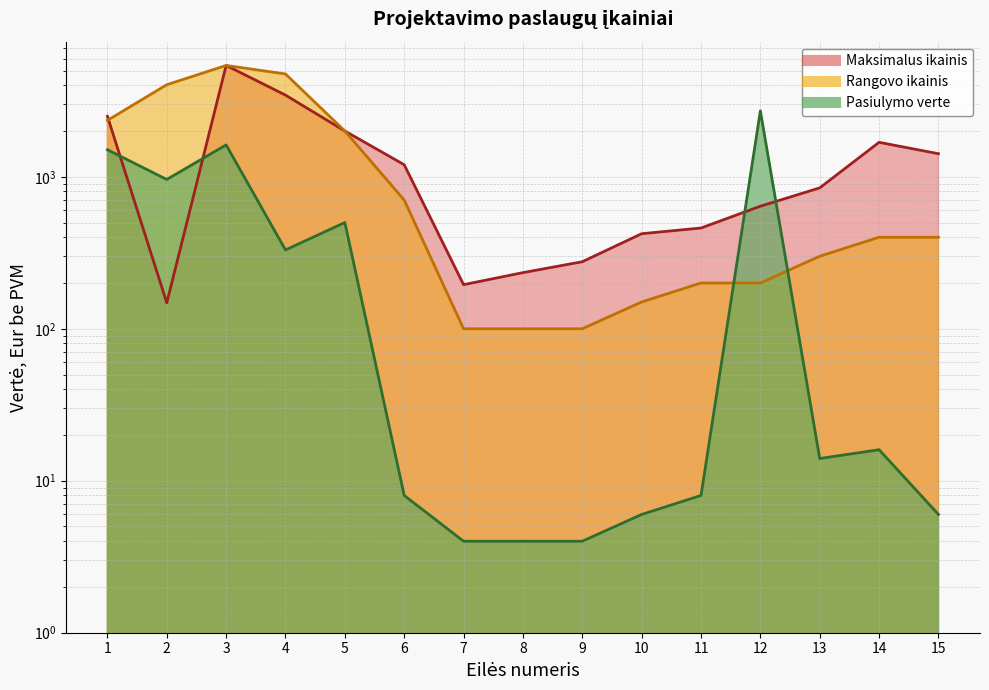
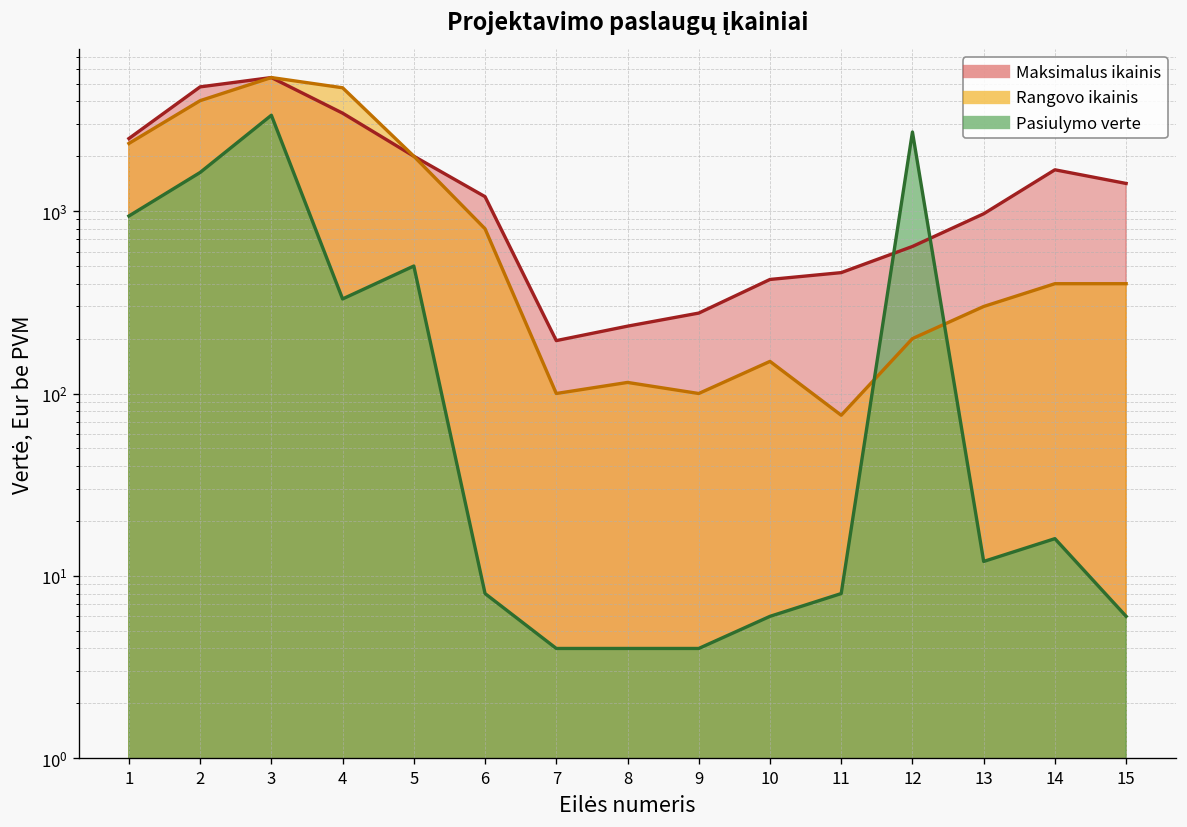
Pasiulymo verte, 1: 1500 -> 900
Maksimalus ikainis, 2: 150 -> 4800
Pasiulymo verte, 2: 1000 -> 1600
Pasiulymo verte, 3: 1600 -> 3400
Rangovo ikainis, 6: 700 -> 800
Rangovo ikainis, 8: 100 -> 120
Rangovo ikainis, 11: 200 -> 80
Maksimalus ikainis, 13: 800 -> 1000
Pasiulymo verte, 13: 14 -> 12
